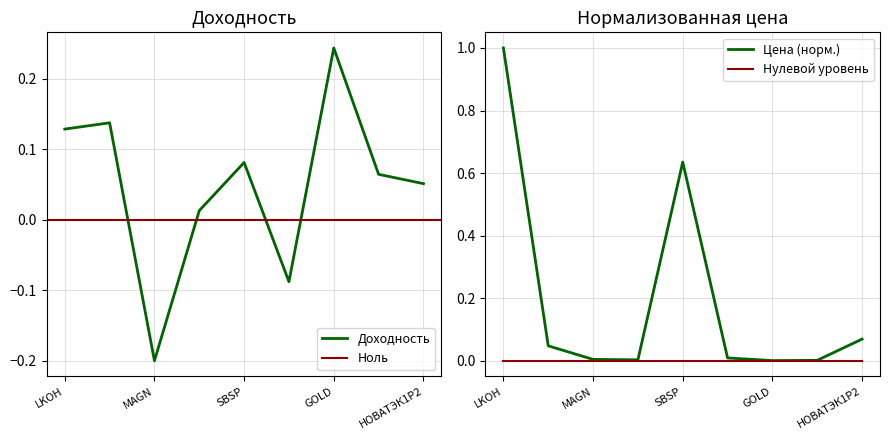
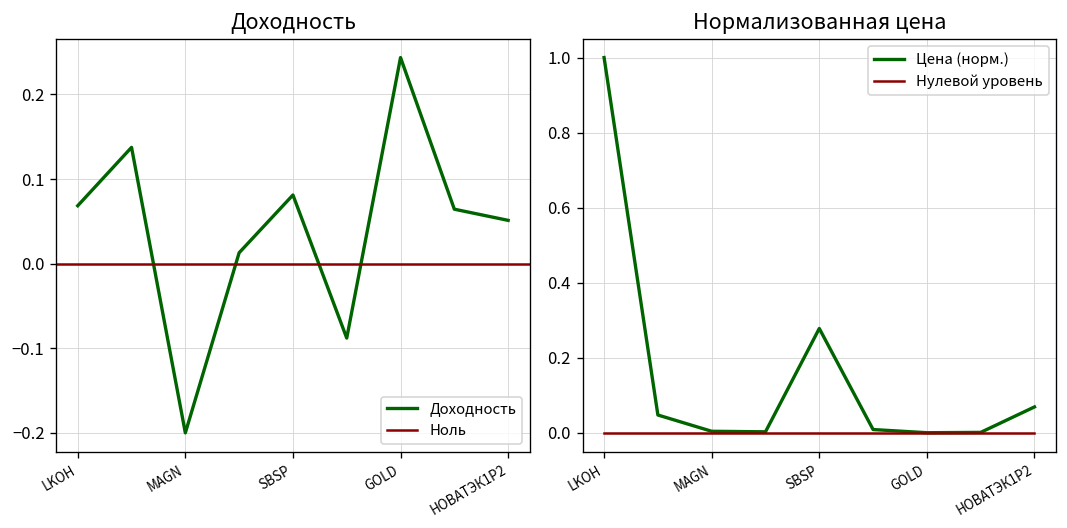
Доходность, LKOH: 0.13 -> 0.07
Нормализованная цена, Цена (норм.), SBSP: 0.64 -> 0.28
